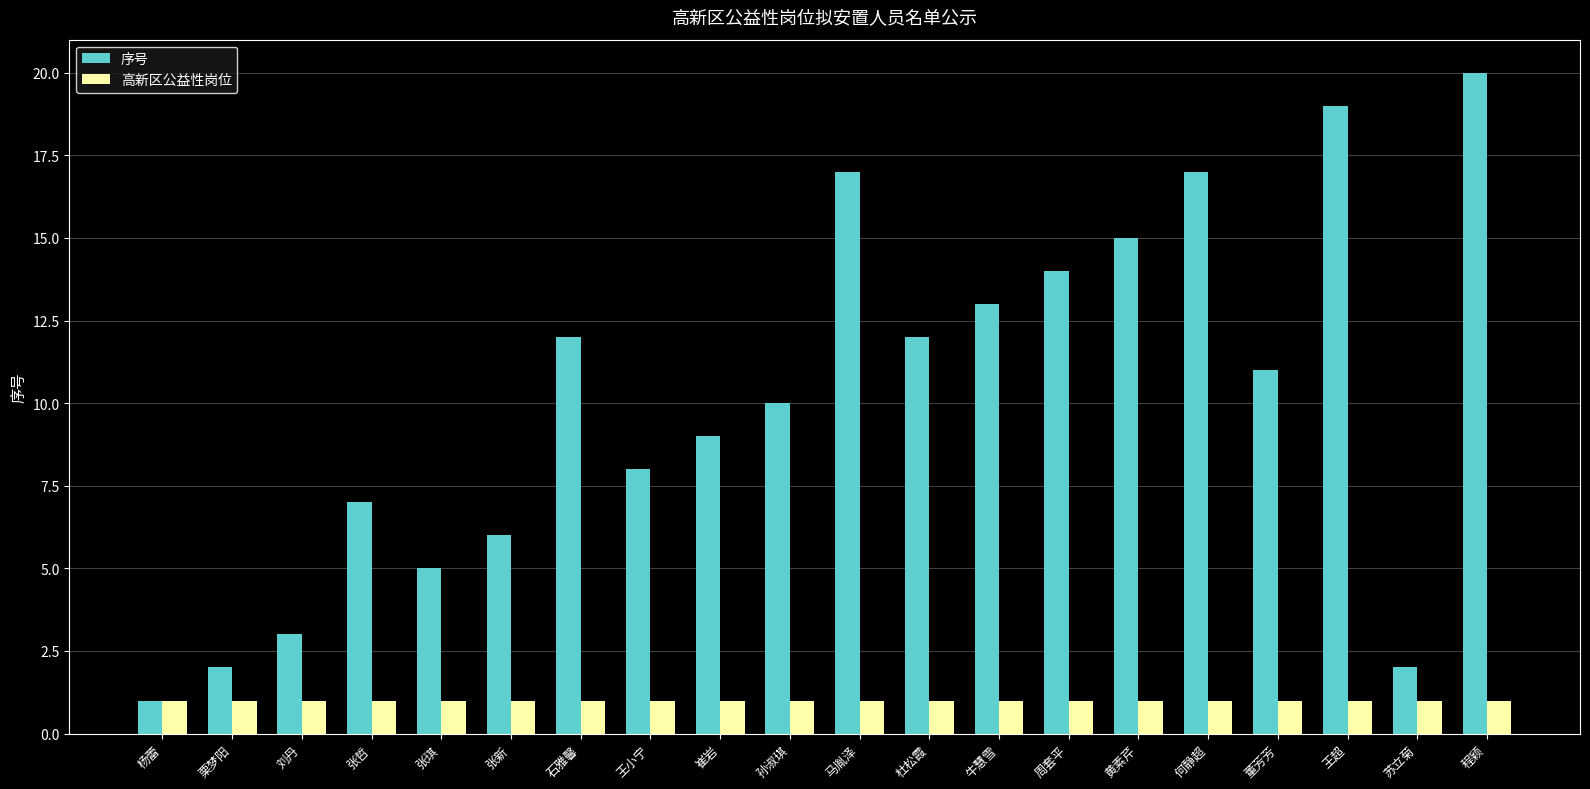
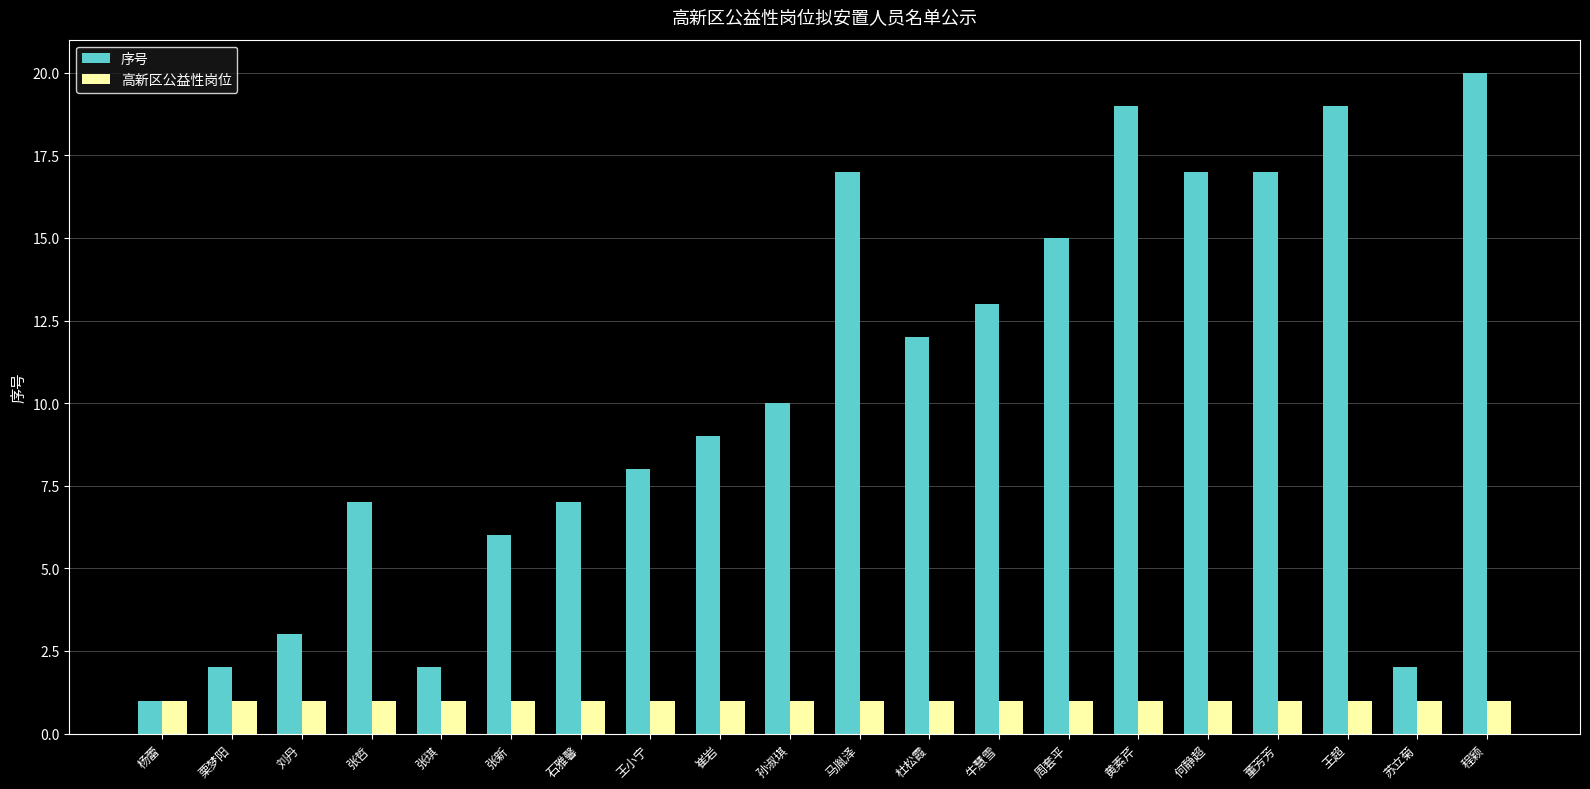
序号, 张琪: 5 -> 2
序号, 石雅馨: 12 -> 7
序号, 周套平: 14 -> 15
序号, 黄素芹: 15 -> 19
序号, 董芳芳: 11 -> 17
